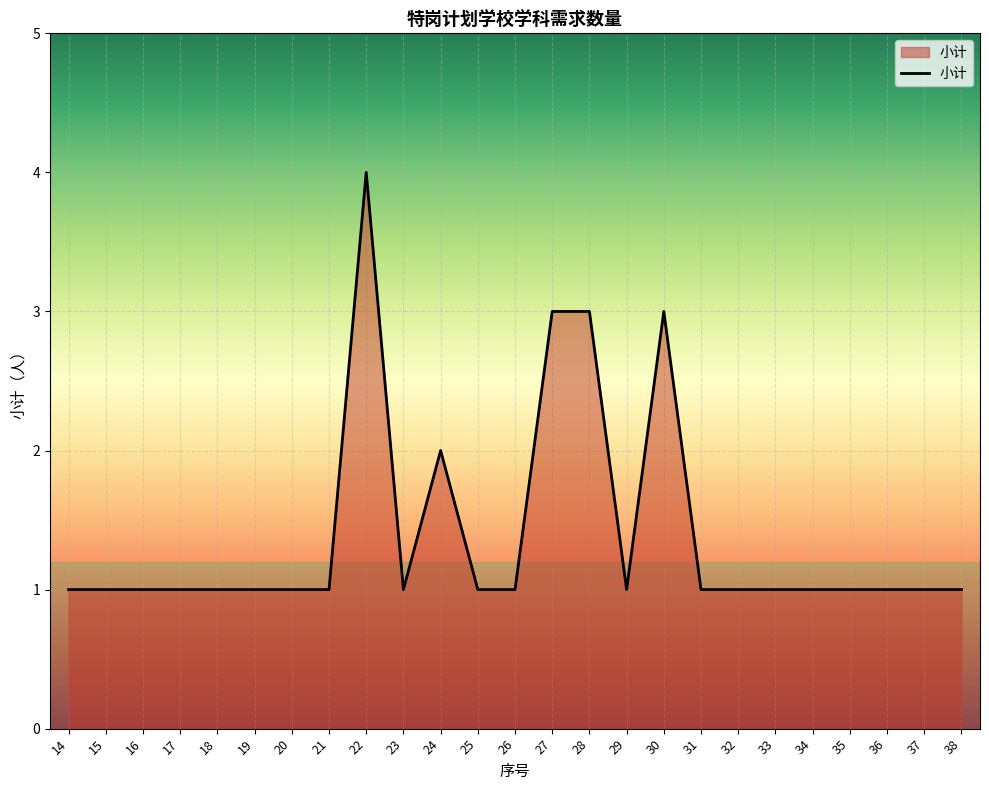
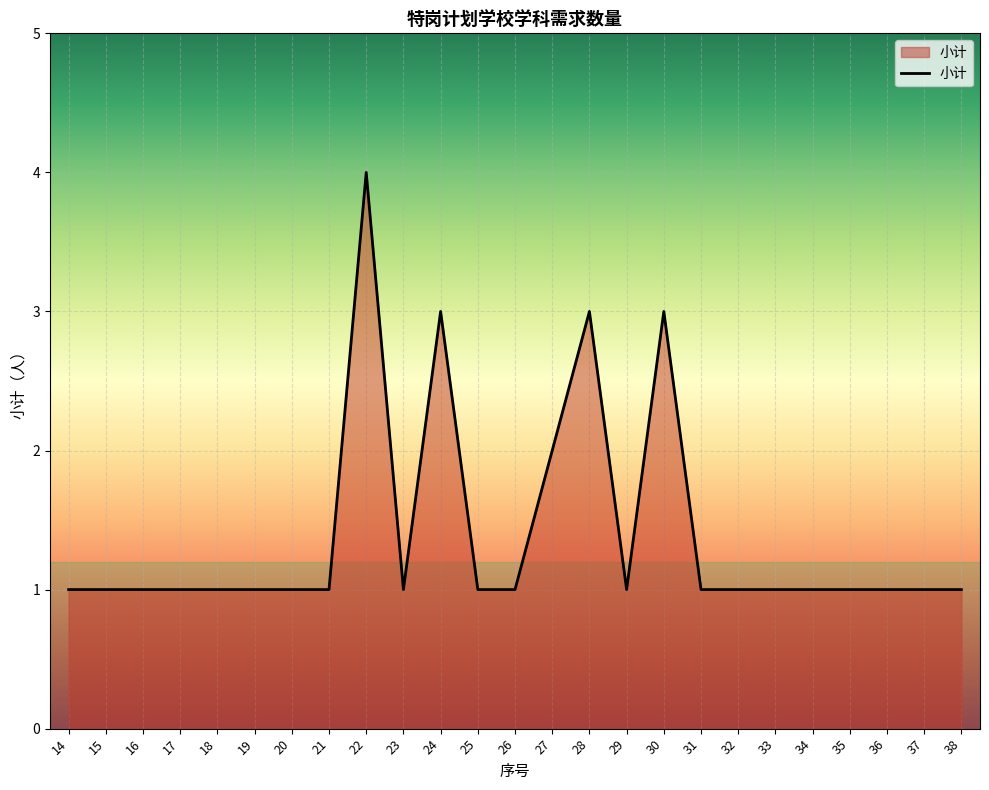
24: 2 -> 3
27: 3 -> 2
